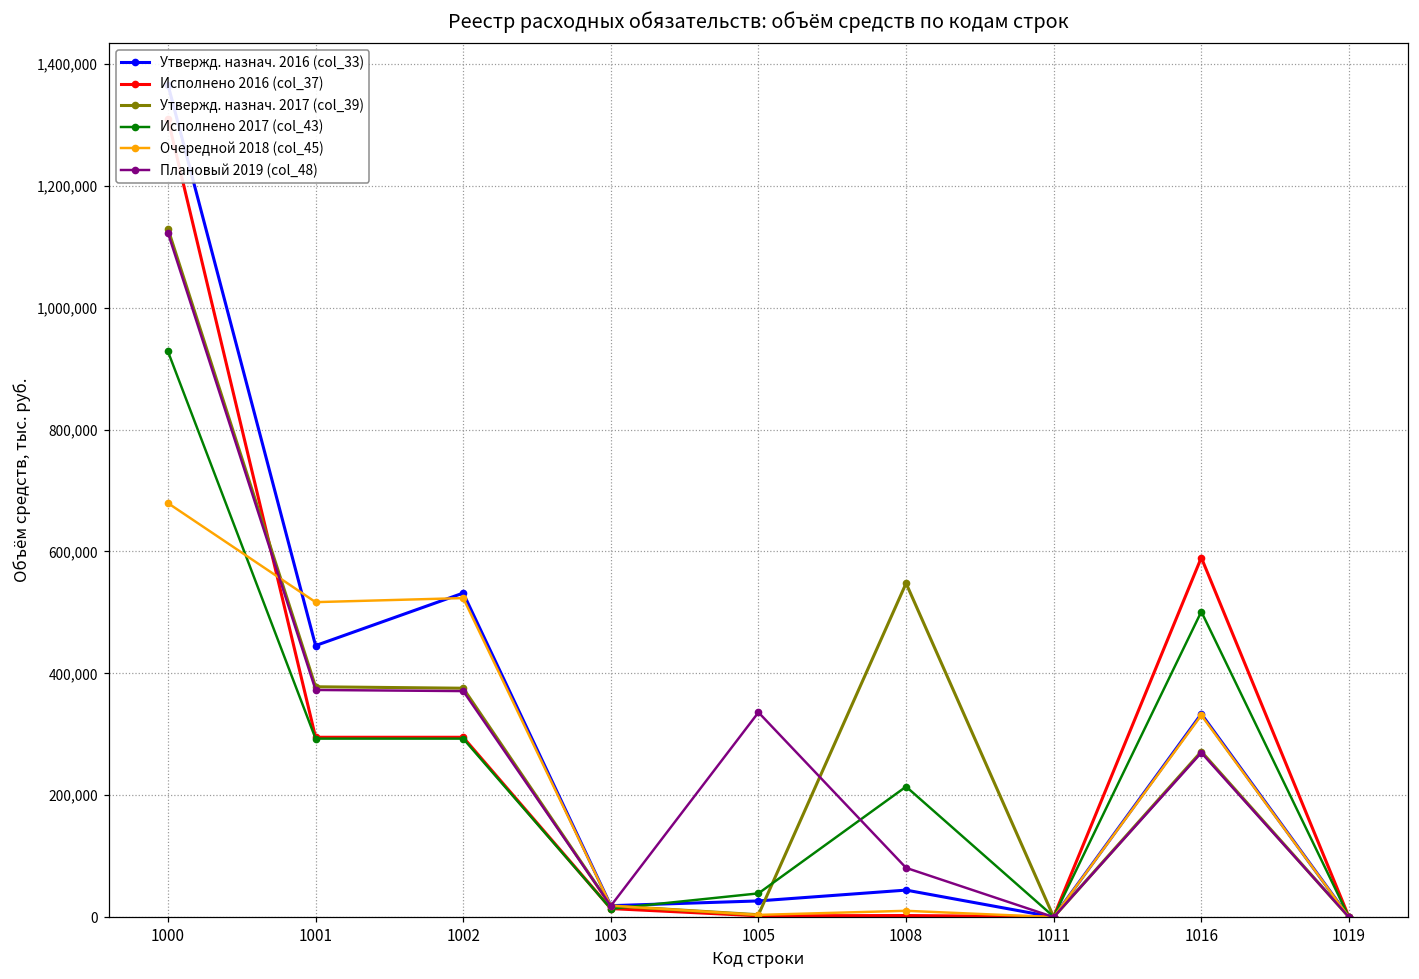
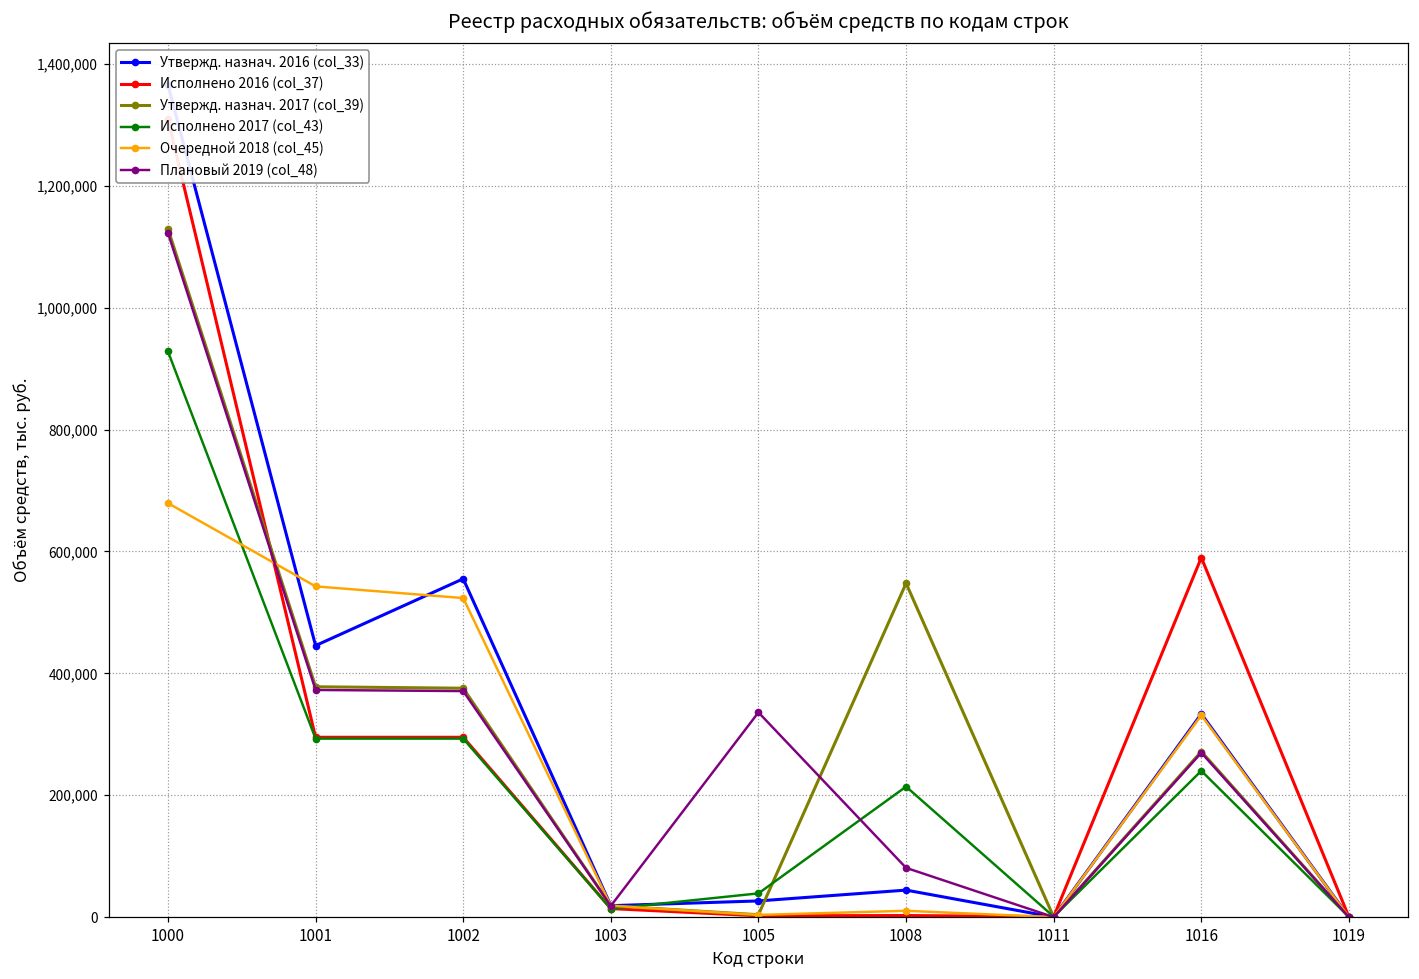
Очередной 2018 (col_45), 1001: 520,000 -> 540,000
Утвержд. назнач. 2016 (col_33), 1002: 530,000 -> 560,000
Исполнено 2017 (col_43), 1016: 500,000 -> 240,000
